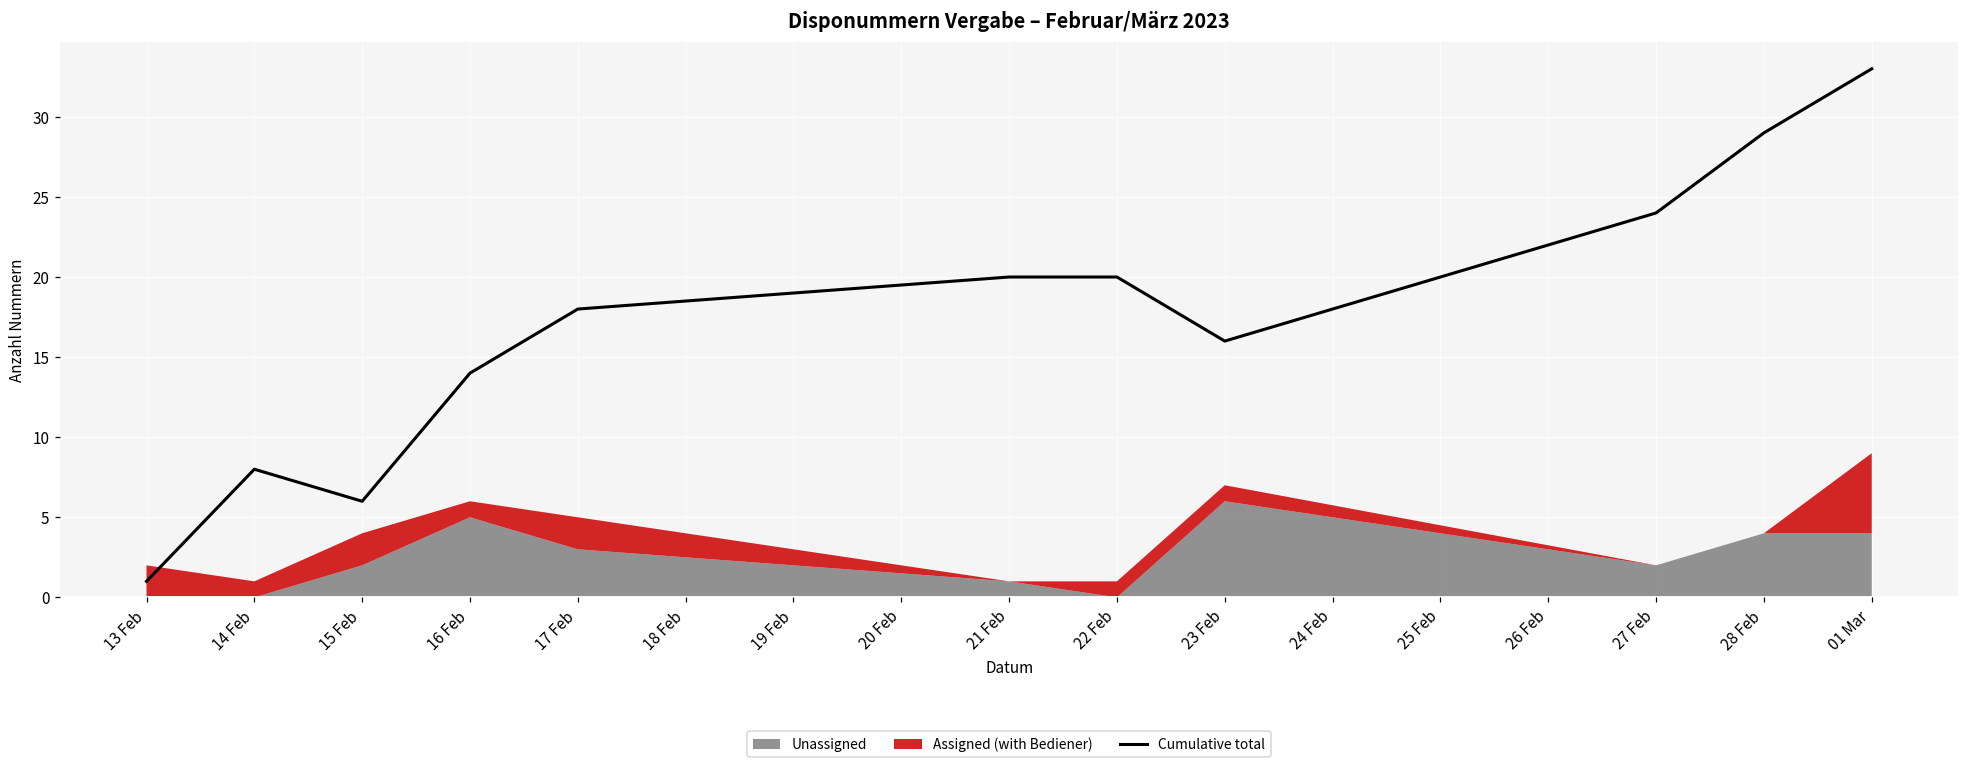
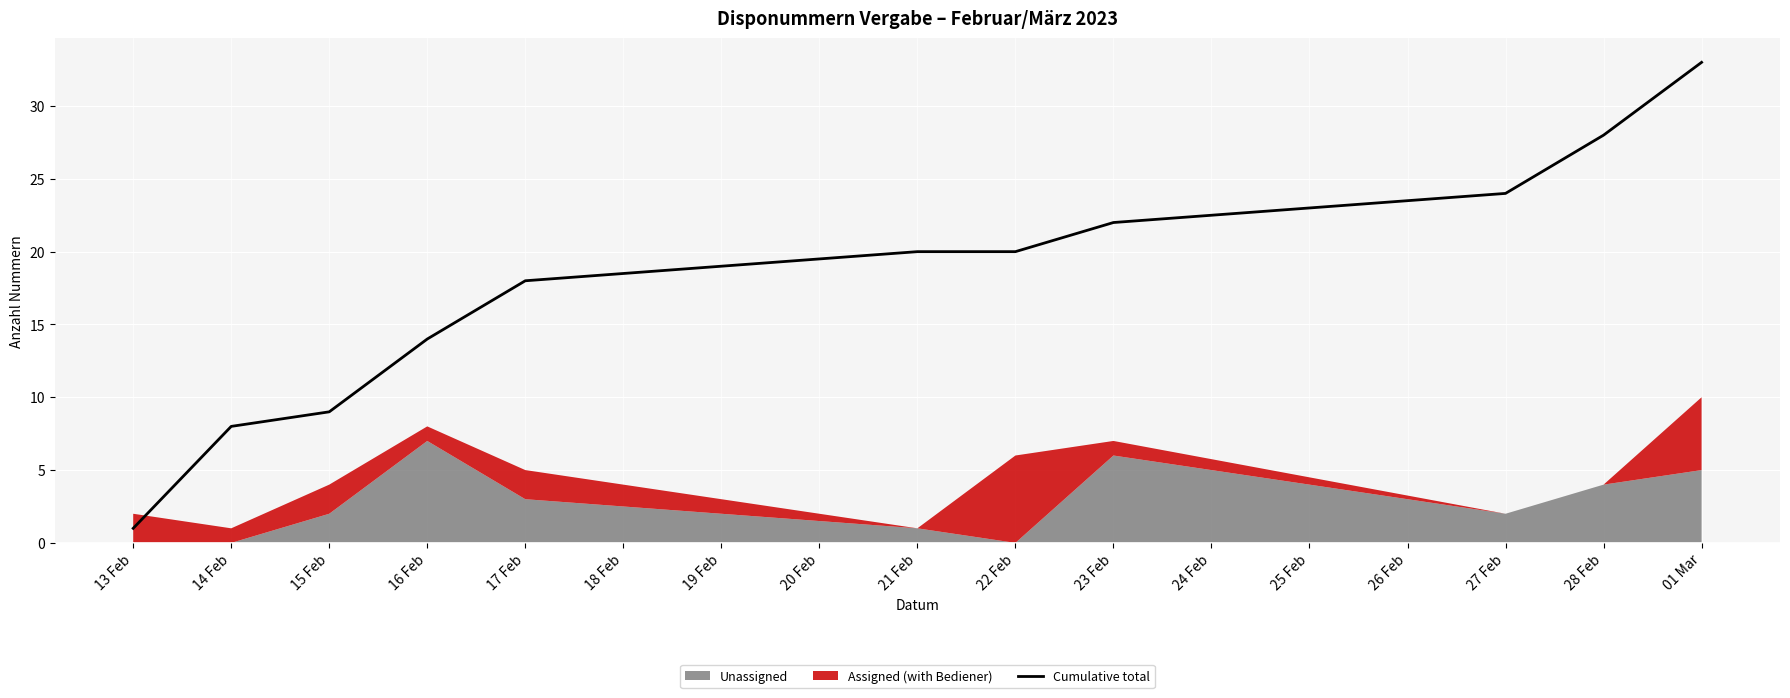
Cumulative total, 15 Feb: 6 -> 9
Unassigned, 16 Feb: 5 -> 7
Assigned (with Bediener), 22 Feb: 1 -> 6
Cumulative total, 23 Feb: 16 -> 22
Cumulative total, 28 Feb: 29 -> 28
Unassigned, 01 Mar: 4 -> 5
